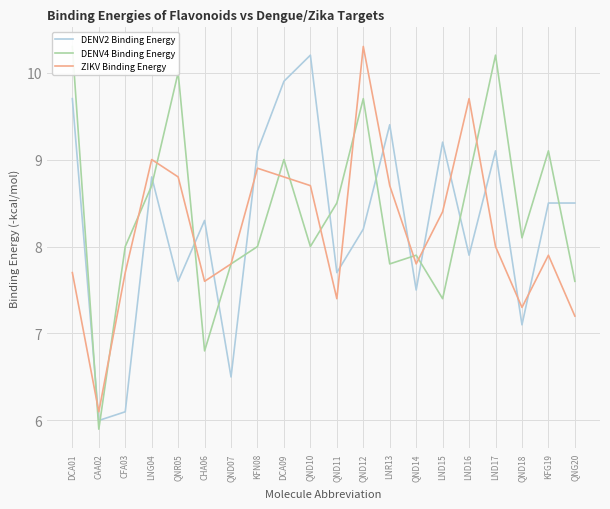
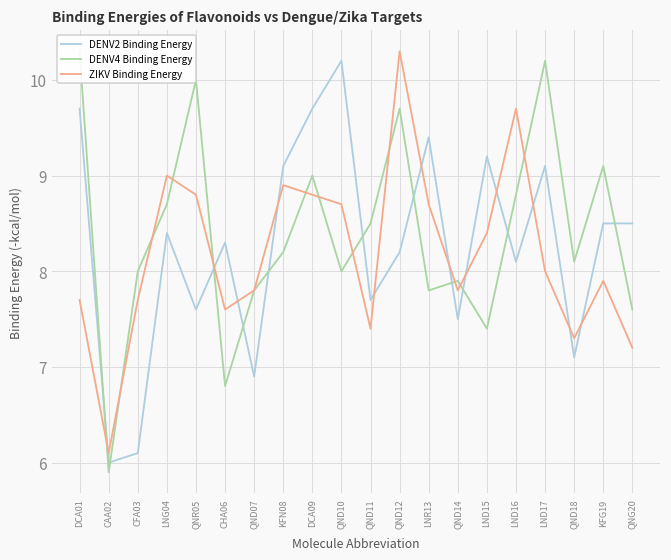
DENV2 Binding Energy, LNG04: 8.8 -> 8.4
DENV2 Binding Energy, QND07: 6.5 -> 6.9
DENV4 Binding Energy, KFN08: 8.0 -> 8.2
DENV2 Binding Energy, DCA09: 9.9 -> 9.7
DENV2 Binding Energy, LND16: 7.9 -> 8.1
